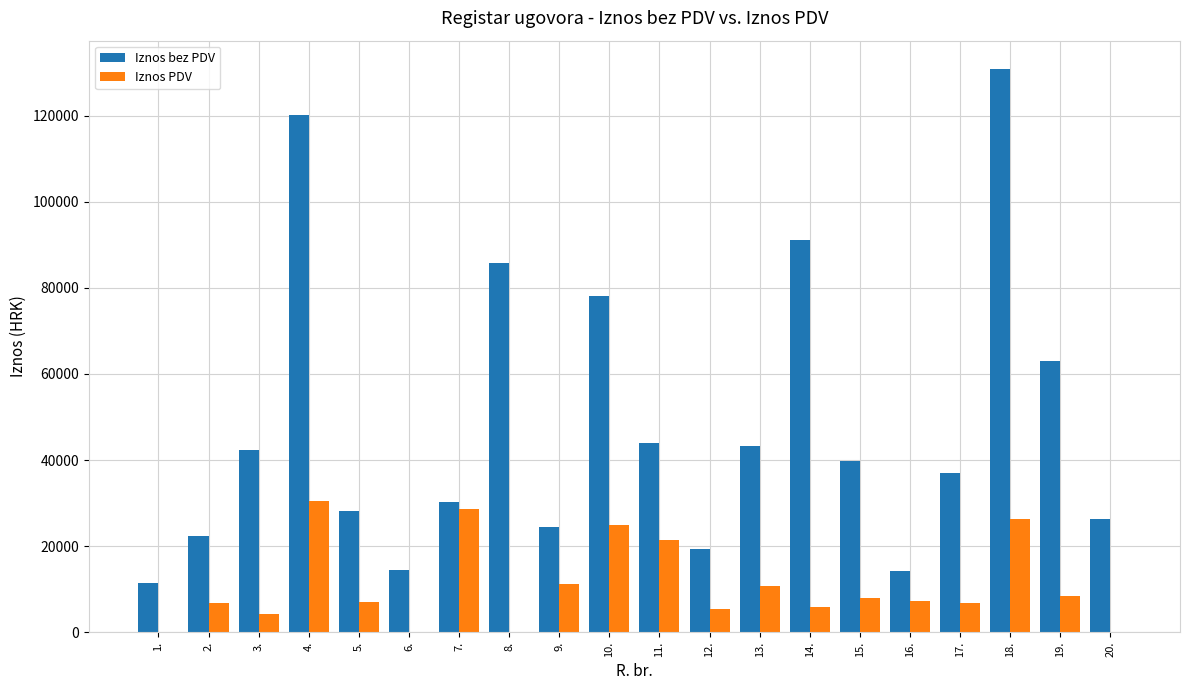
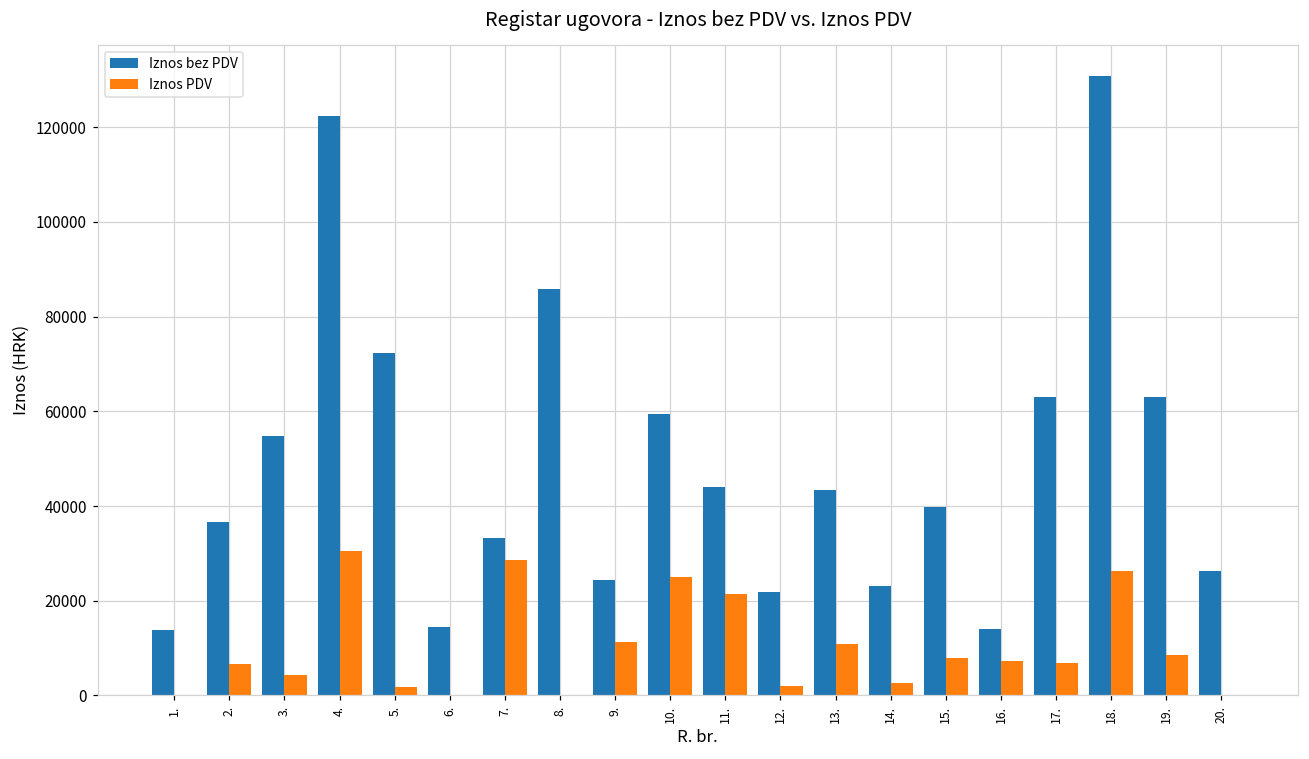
Iznos bez PDV, 1.: 12000 -> 14000
Iznos bez PDV, 2.: 22000 -> 37000
Iznos bez PDV, 3.: 42000 -> 55000
Iznos bez PDV, 4.: 120000 -> 122000
Iznos bez PDV, 5.: 28000 -> 72000
Iznos PDV, 5.: 7000 -> 2000
Iznos bez PDV, 7.: 30000 -> 33000
Iznos bez PDV, 10.: 78000 -> 59000
Iznos bez PDV, 12.: 19000 -> 22000
Iznos PDV, 12.: 5000 -> 2000
Iznos bez PDV, 14.: 91000 -> 23000
Iznos PDV, 14.: 6000 -> 3000
Iznos bez PDV, 17.: 37000 -> 63000
